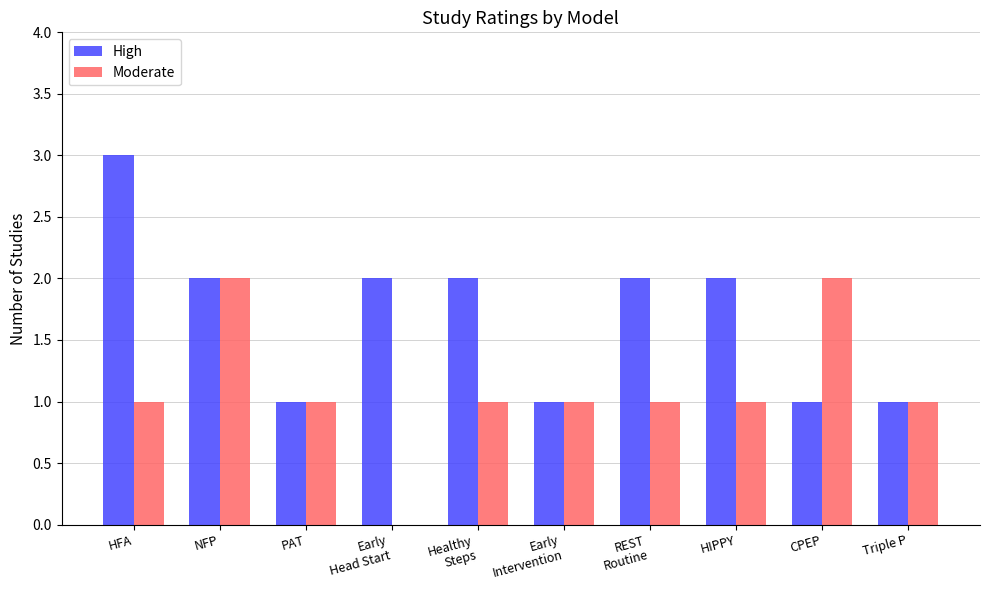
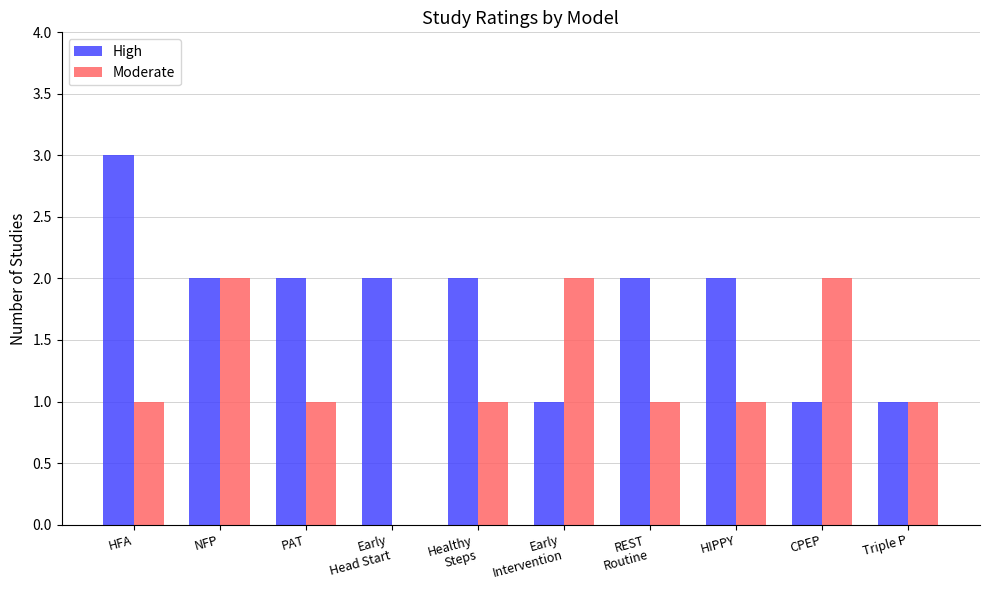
High, PAT: 1 -> 2
Moderate, Early Intervention: 1 -> 2
